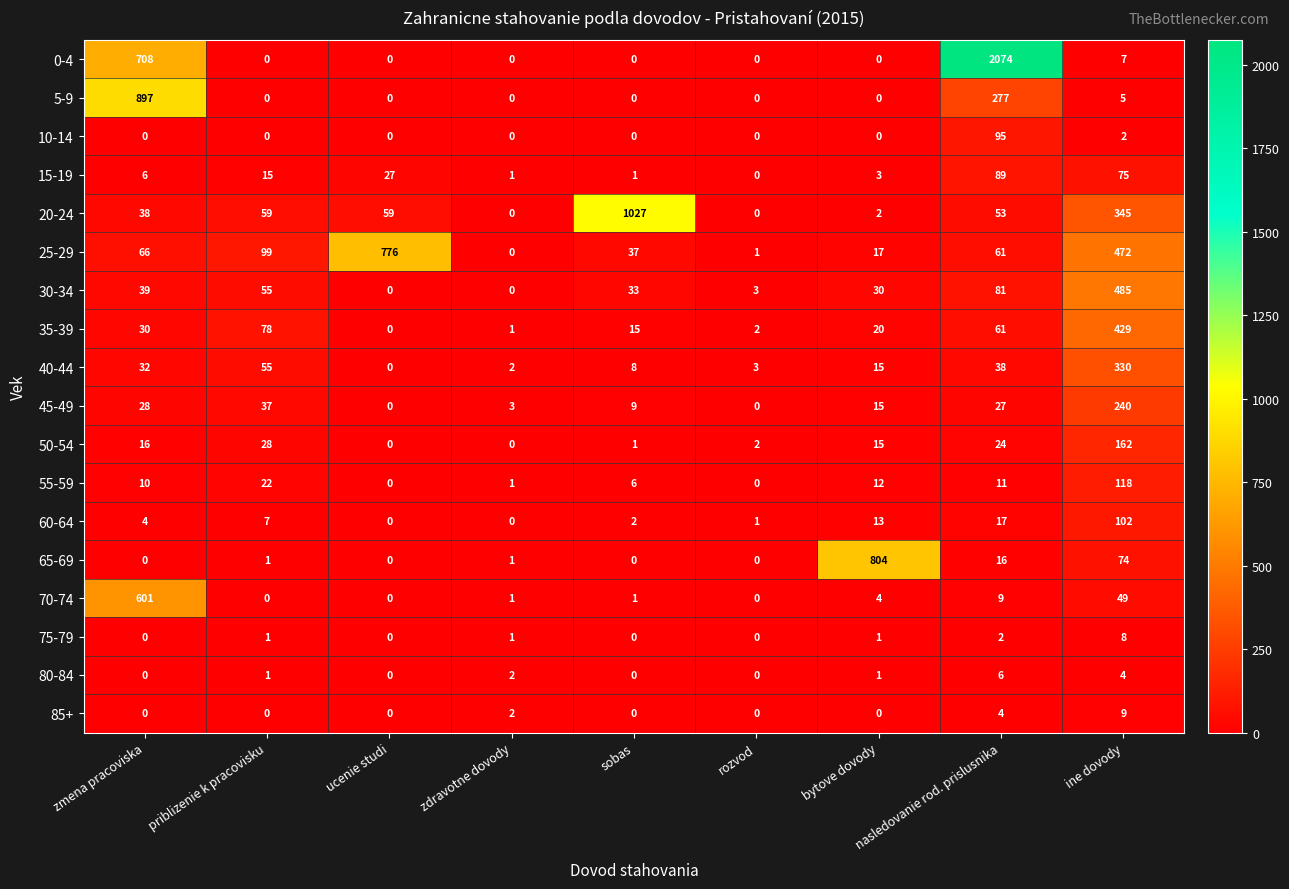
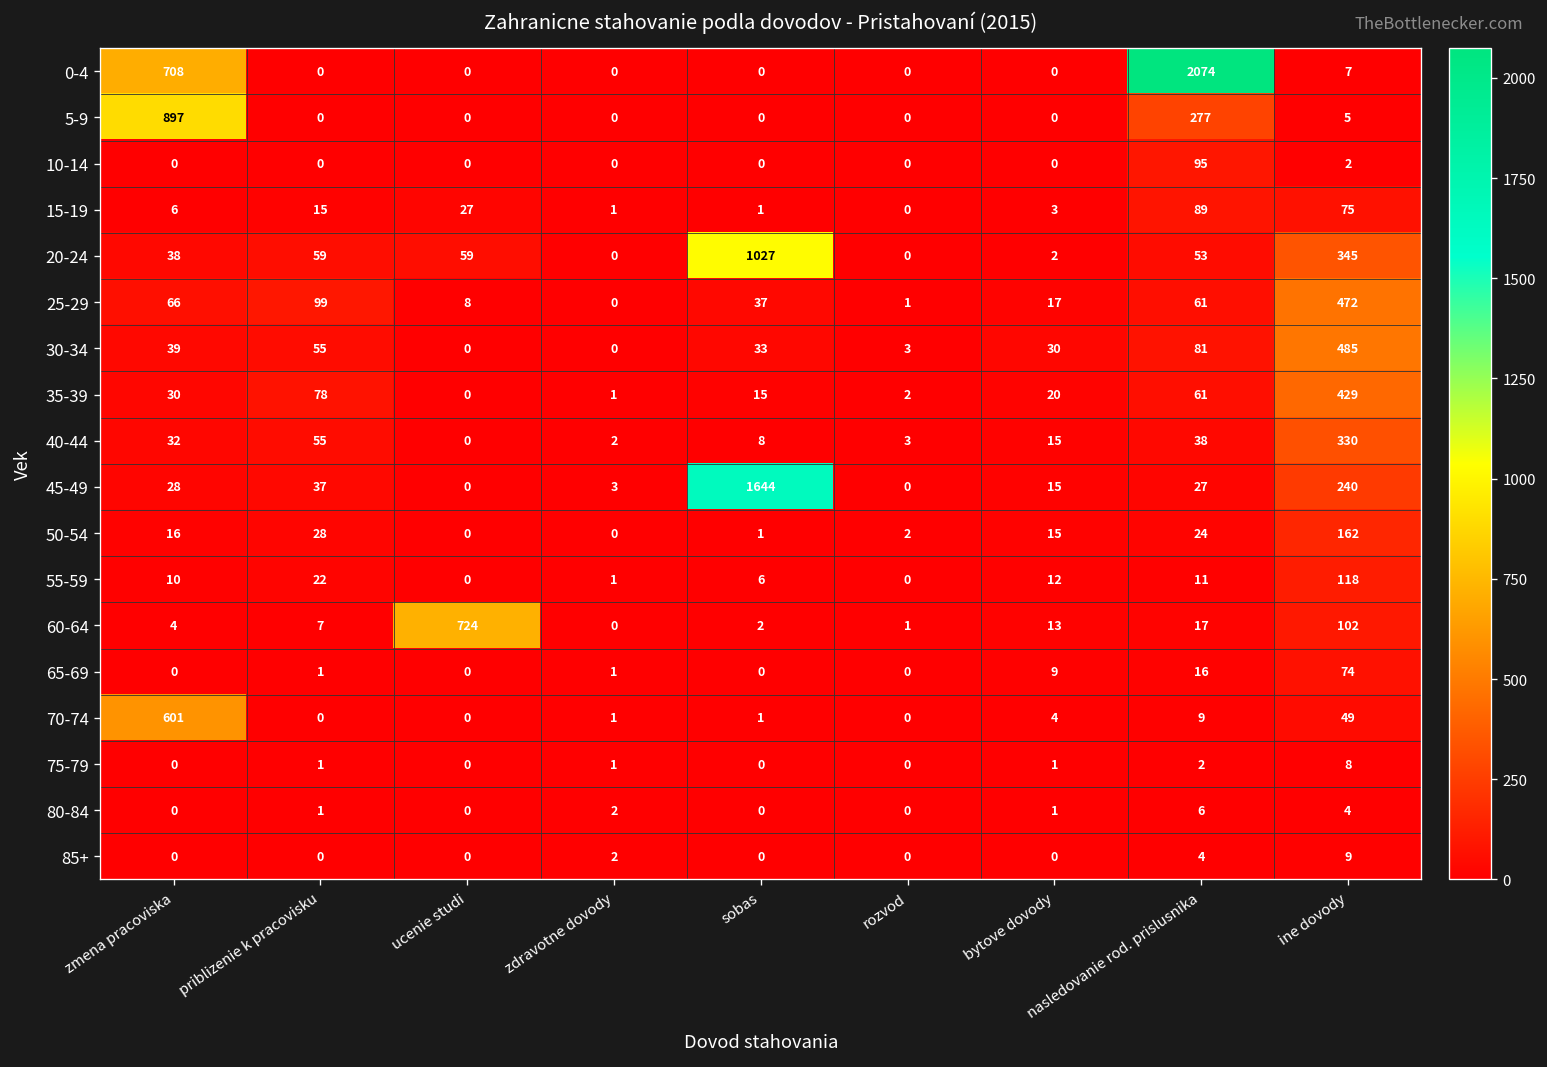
25-29, ucenie studi: 776 -> 8
45-49, sobas: 9 -> 1644
60-64, ucenie studi: 0 -> 724
65-69, bytove dovody: 804 -> 9
